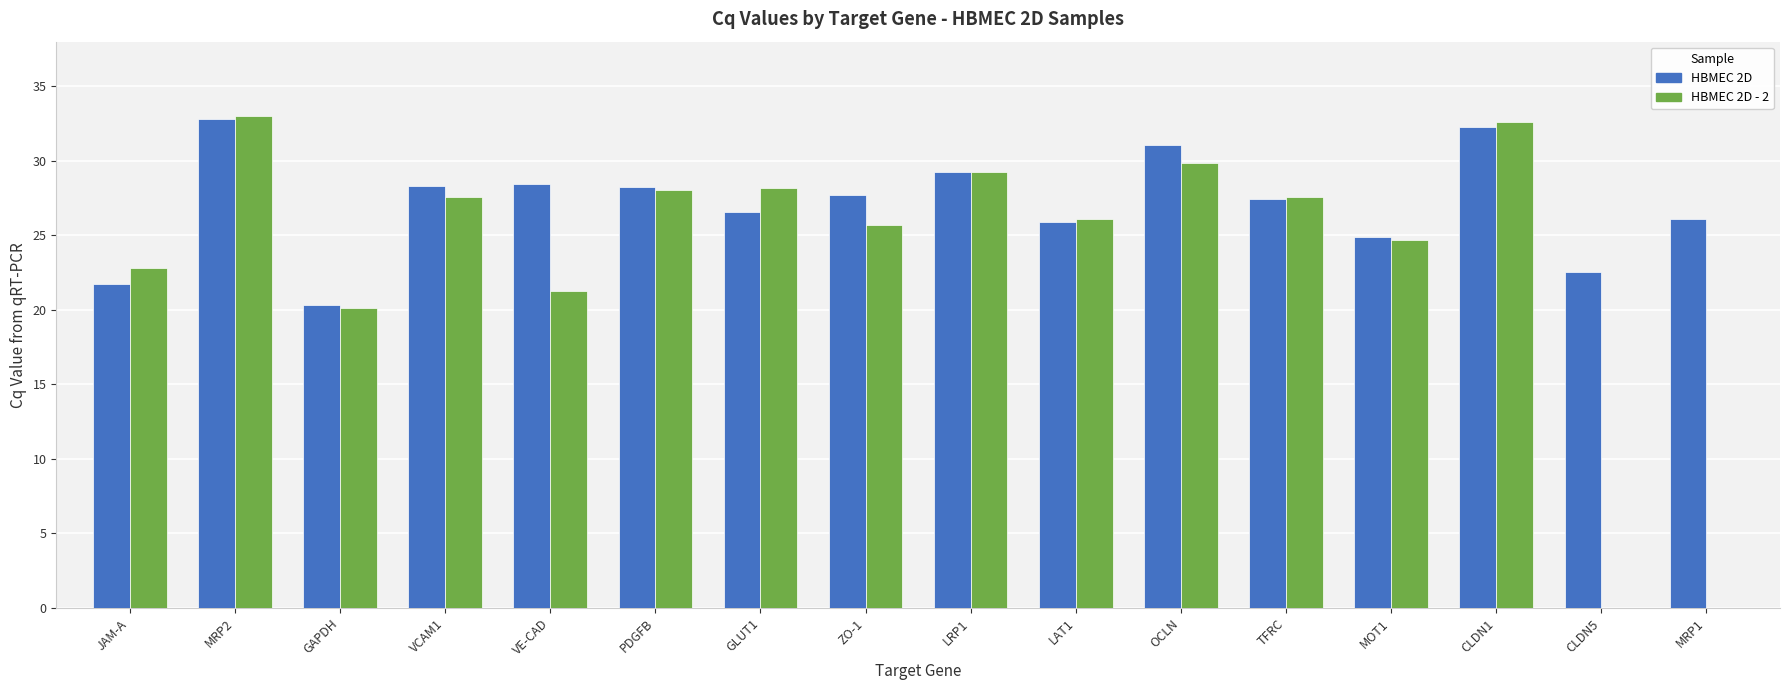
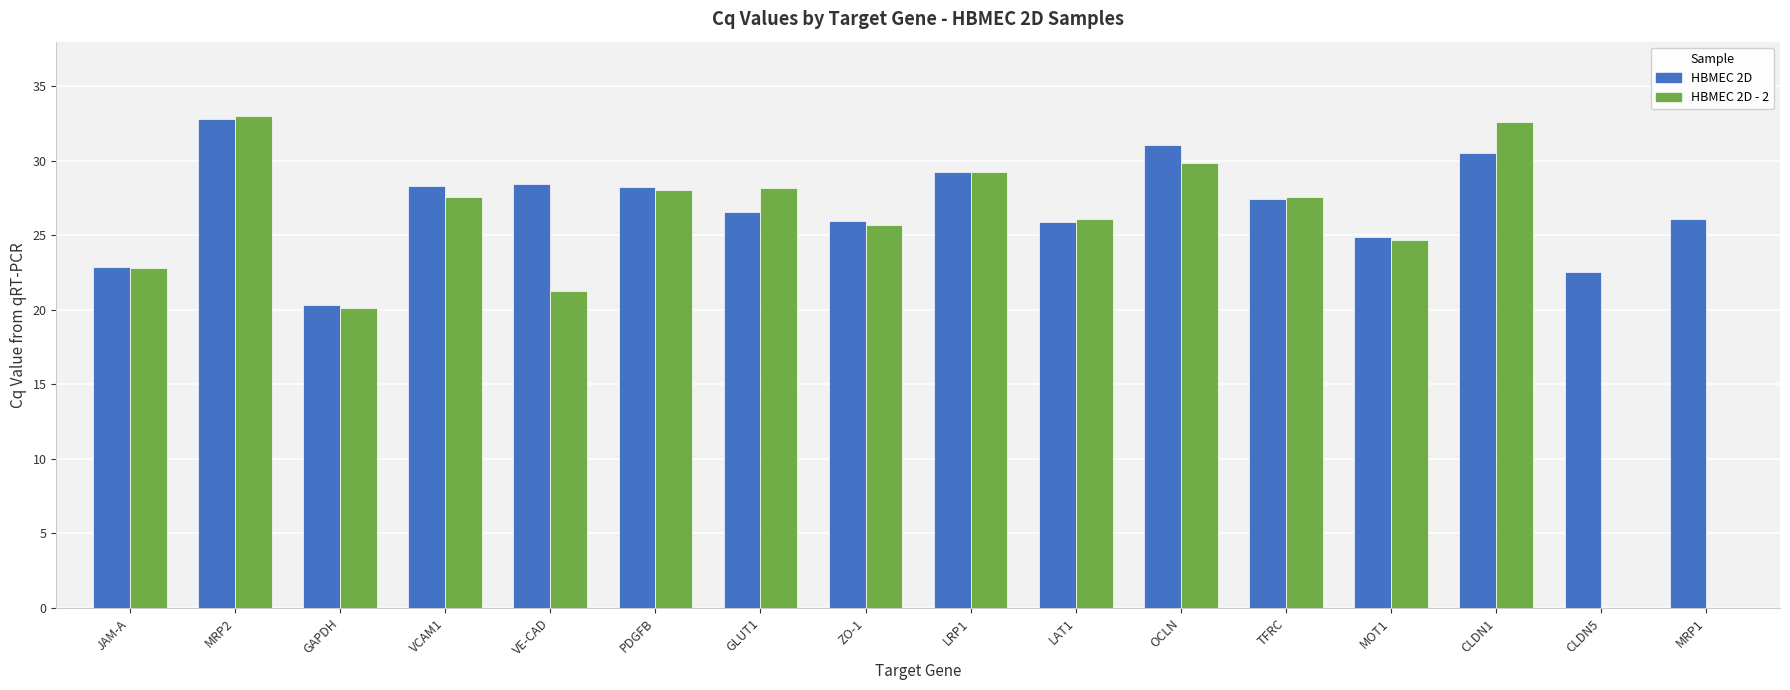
HBMEC 2D, JAM-A: 21.7 -> 22.8
HBMEC 2D, ZO-1: 27.7 -> 26.0
HBMEC 2D, CLDN1: 32.3 -> 30.5
